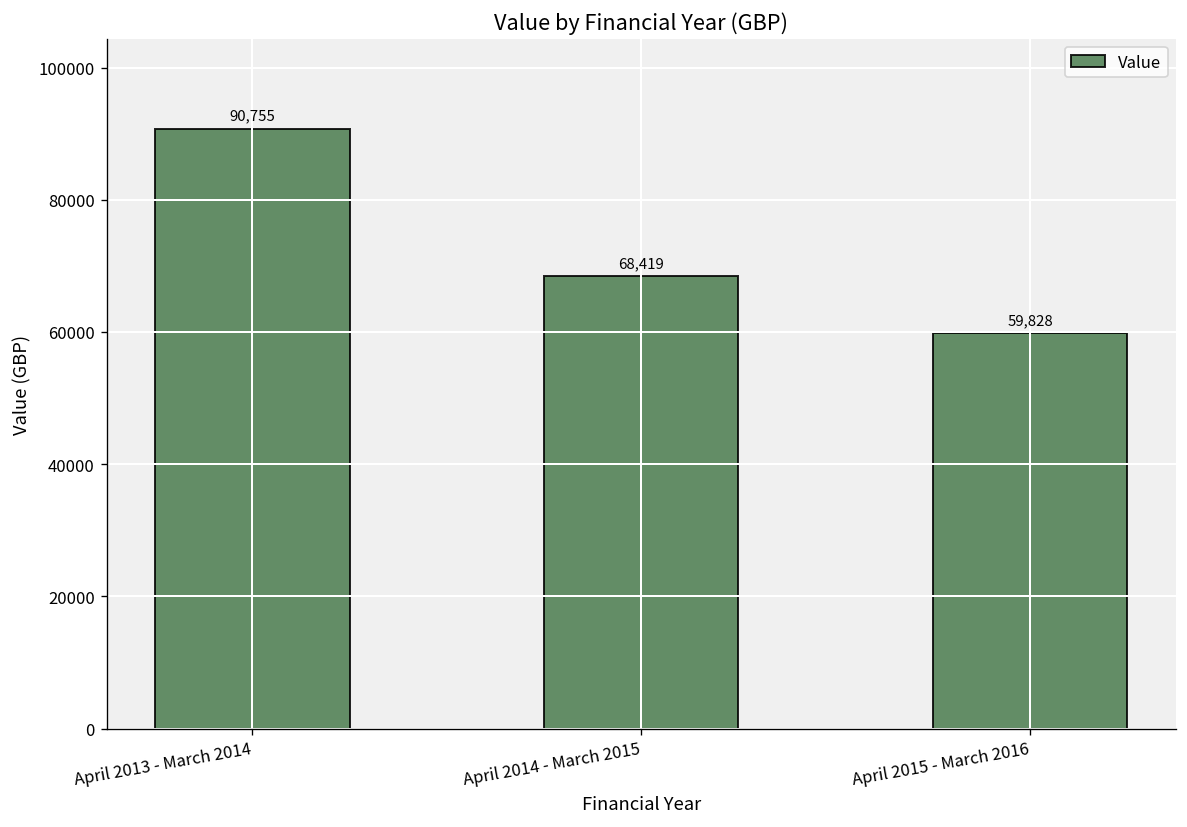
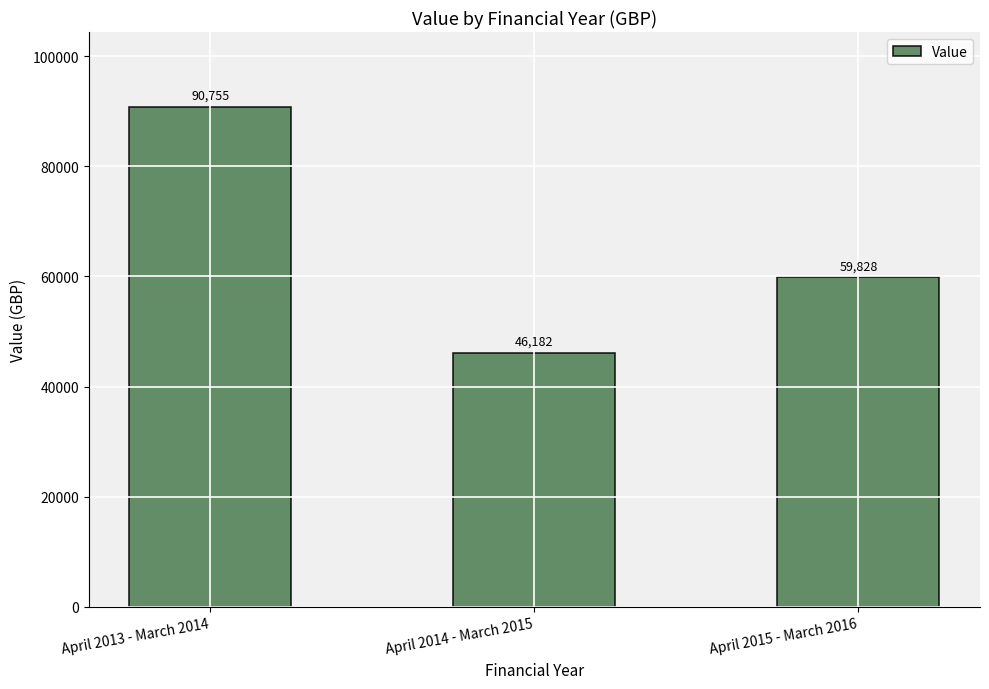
April 2014 - March 2015: 68,419 -> 46,182
